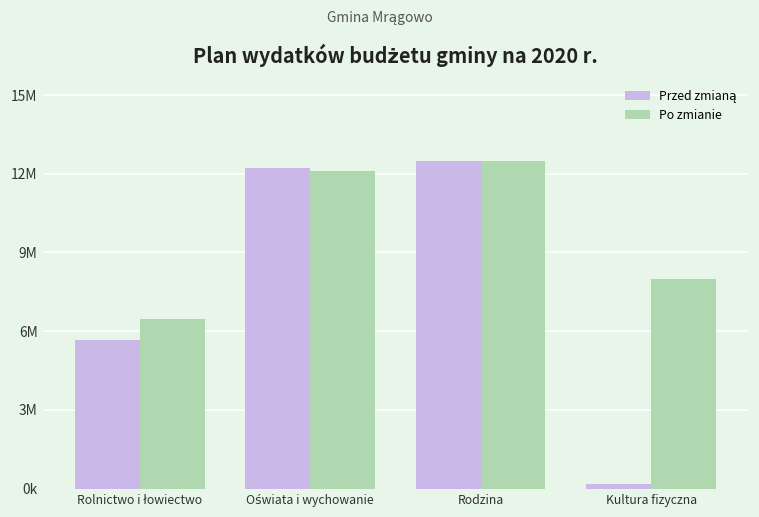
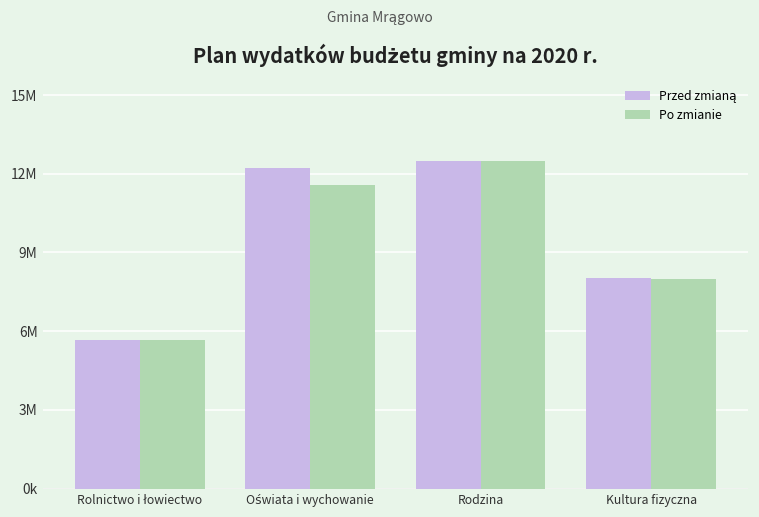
Po zmianie, Rolnictwo i łowiectwo: 6400000 -> 5500000
Po zmianie, Oświata i wychowanie: 11900000 -> 11400000
Przed zmianą, Kultura fizyczna: 200000 -> 7900000
